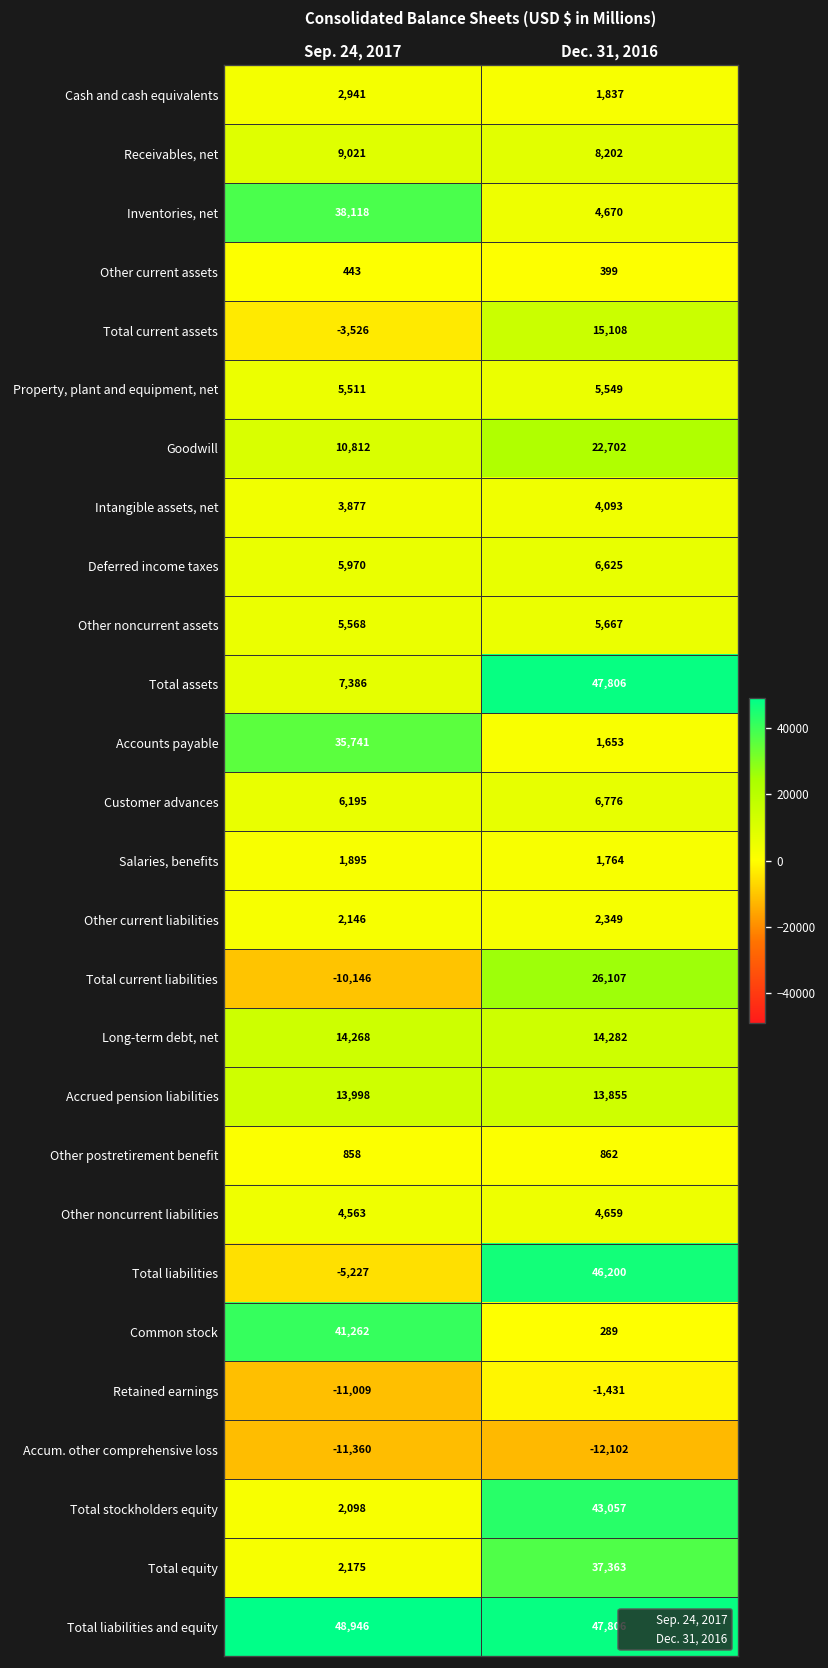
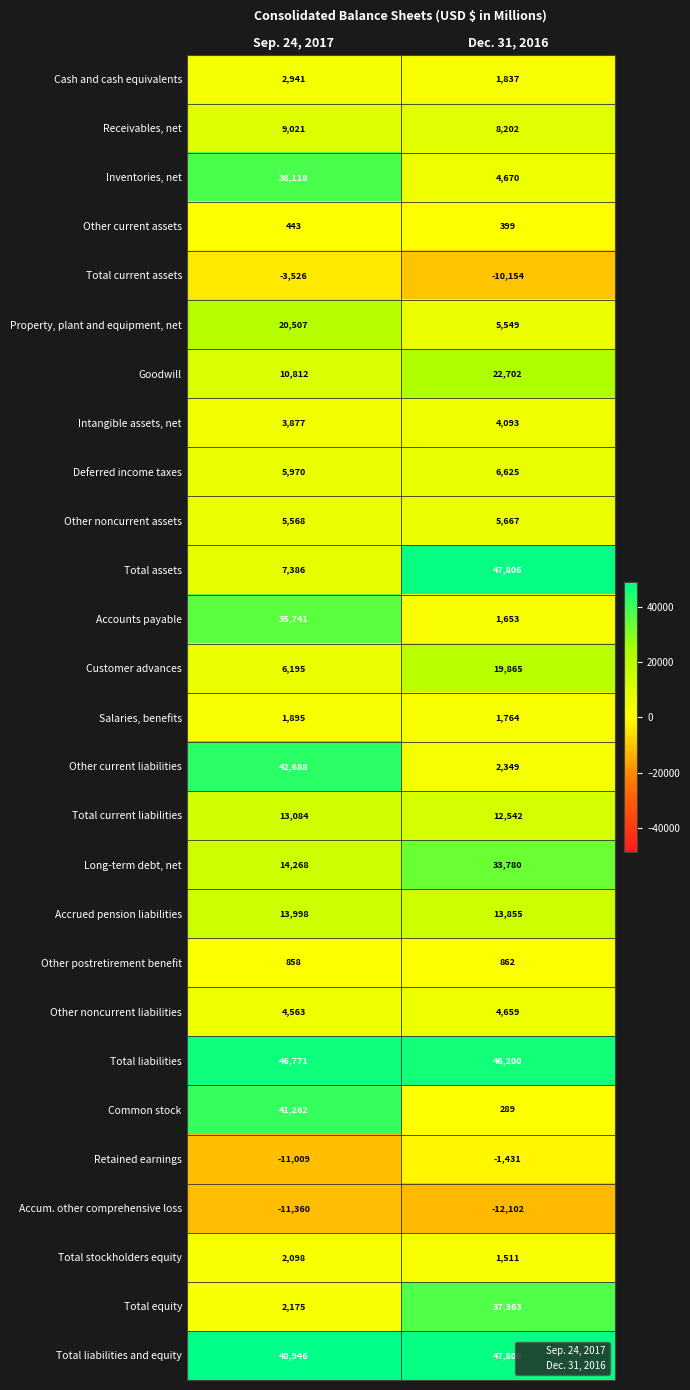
Total current assets, Dec. 31, 2016: 15,108 -> -10,154
Property, plant and equipment, net, Sep. 24, 2017: 5,511 -> 20,507
Customer advances, Dec. 31, 2016: 6,776 -> 19,865
Other current liabilities, Sep. 24, 2017: 2,146 -> 42,688
Total current liabilities, Sep. 24, 2017: -10,146 -> 13,084
Total current liabilities, Dec. 31, 2016: 26,107 -> 12,542
Long-term debt, net, Dec. 31, 2016: 14,282 -> 33,780
Total liabilities, Sep. 24, 2017: -5,227 -> 46,771
Total stockholders equity, Dec. 31, 2016: 43,057 -> 1,511
